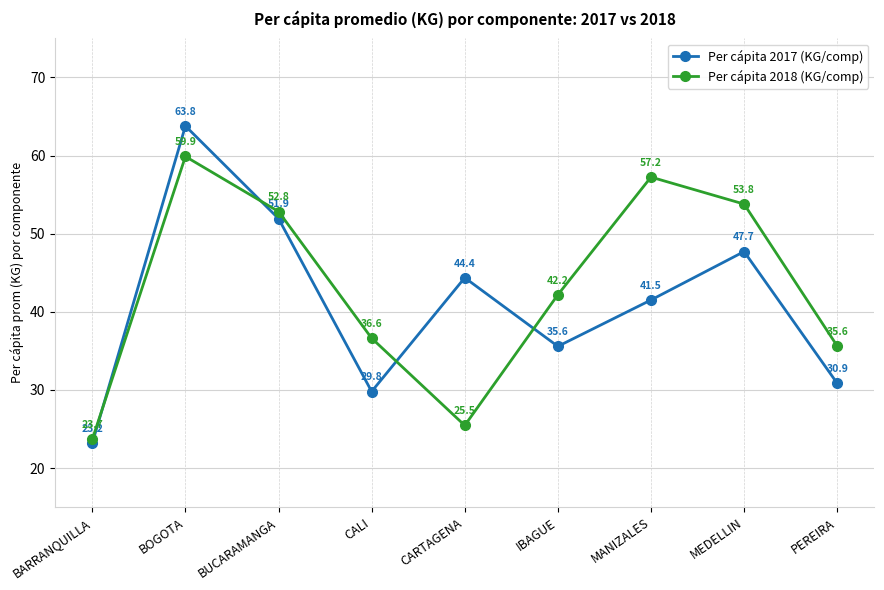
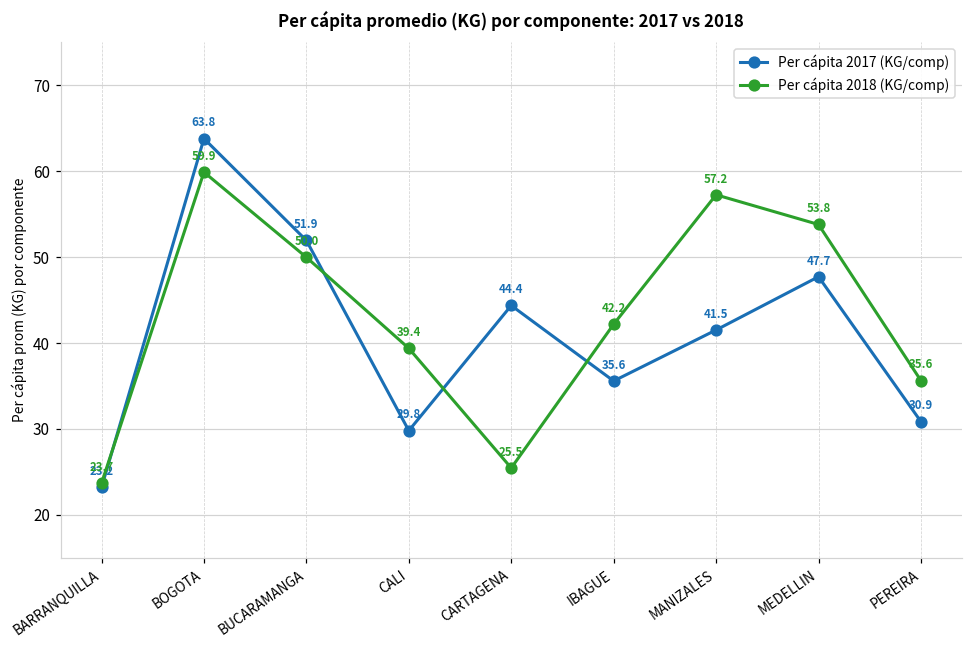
Per cápita 2018 (KG/comp), BUCARAMANGA: 52.8 -> 50.0
Per cápita 2018 (KG/comp), CALI: 36.6 -> 39.4
